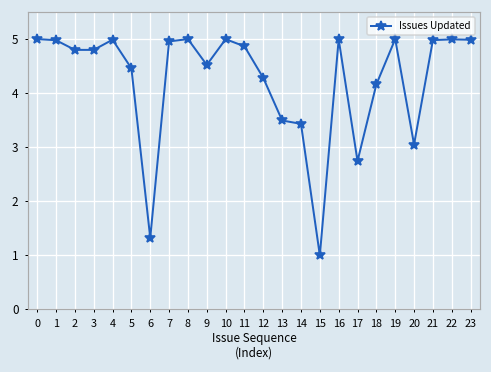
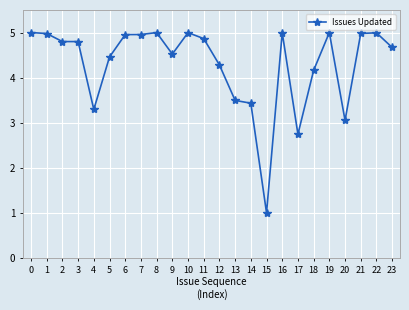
4: 5.0 -> 3.3
6: 1.3 -> 5.0
23: 5.0 -> 4.7
